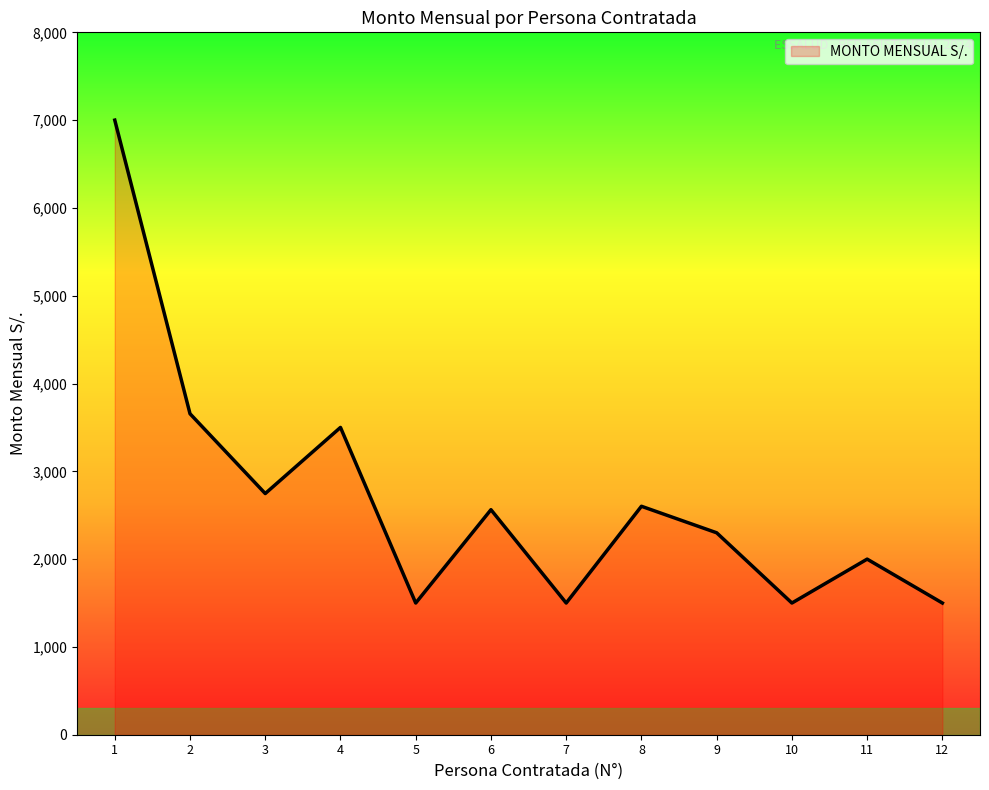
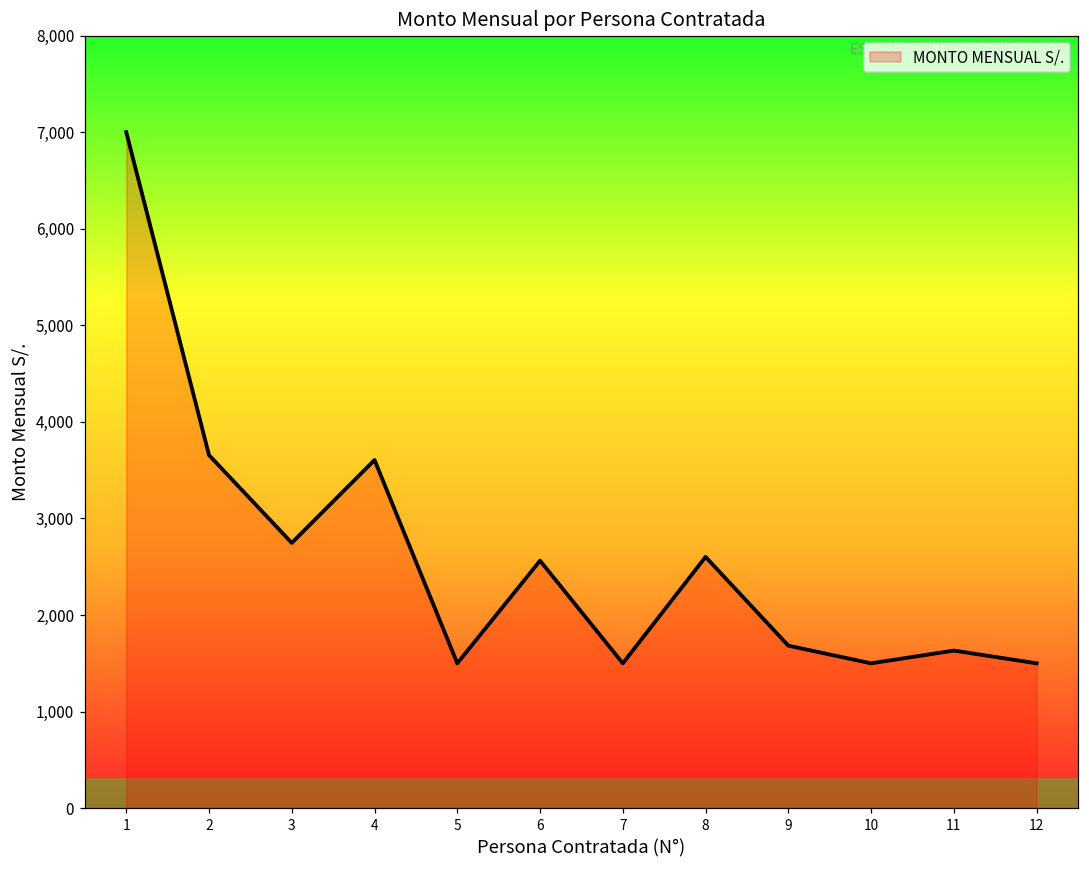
4: 3,500 -> 3,600
9: 2,300 -> 1,700
11: 2,000 -> 1,600
